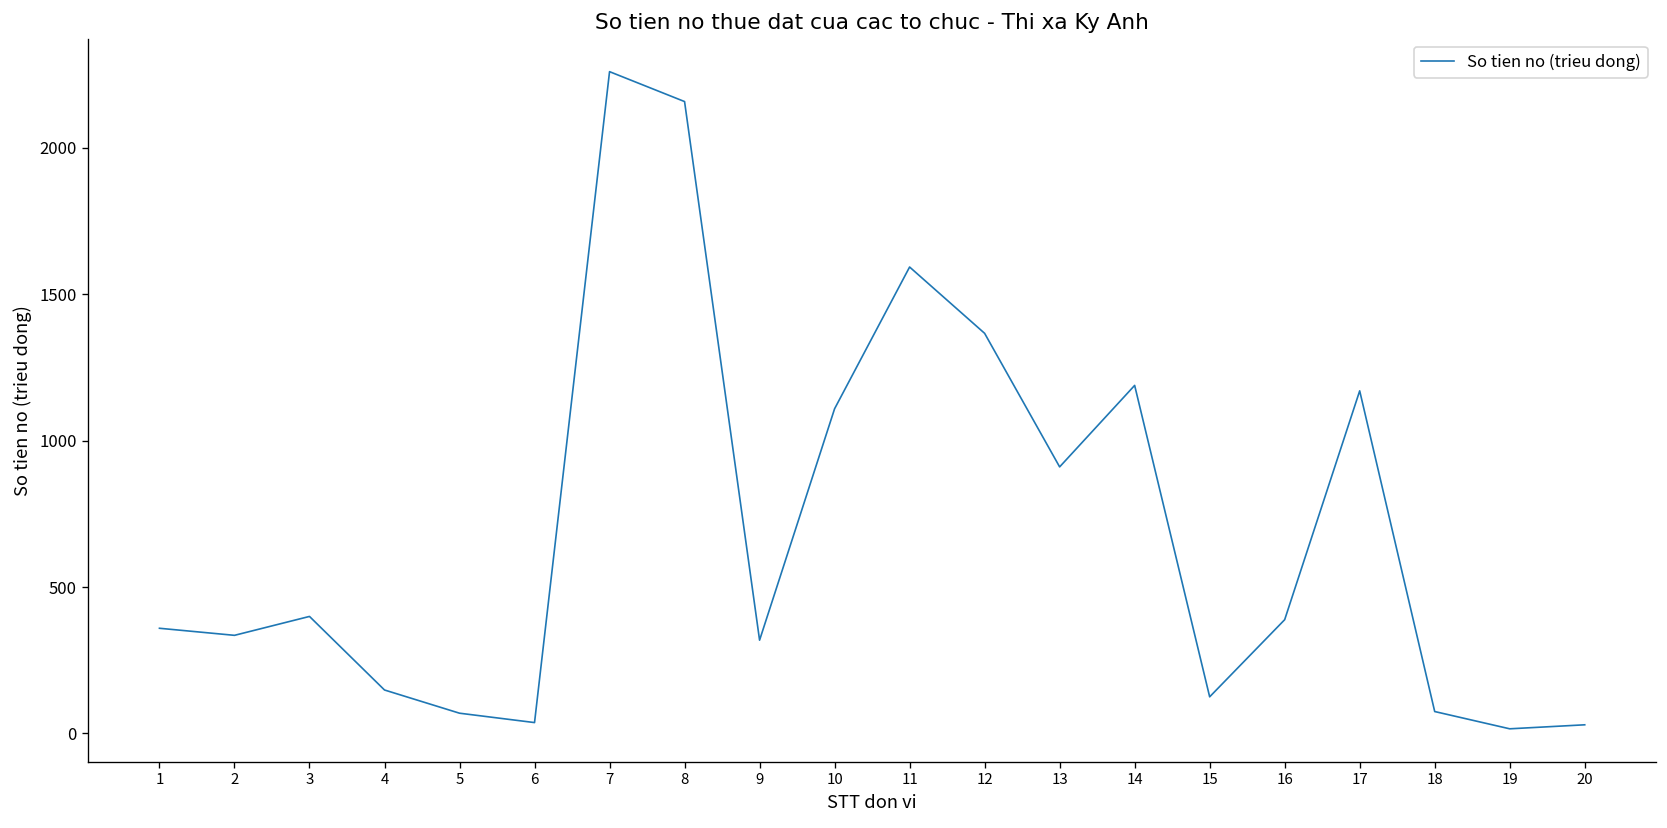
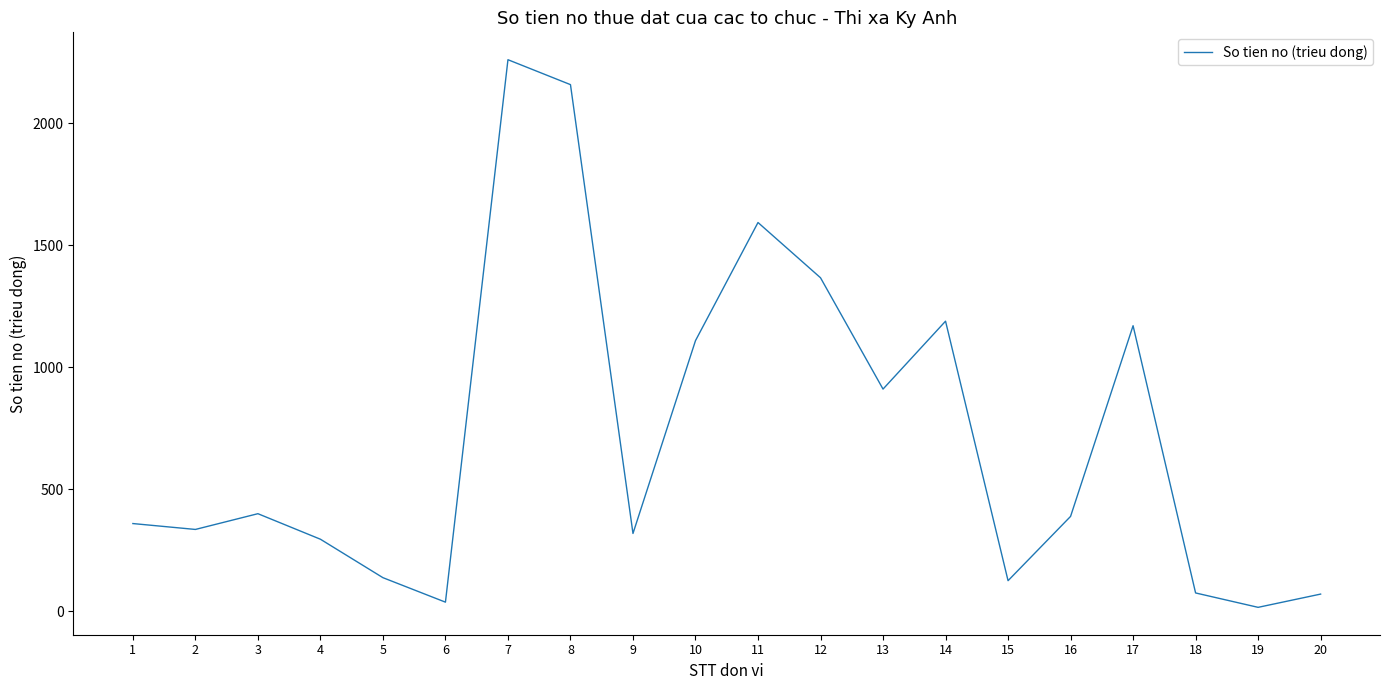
4: 150 -> 290
5: 70 -> 140
20: 30 -> 70
